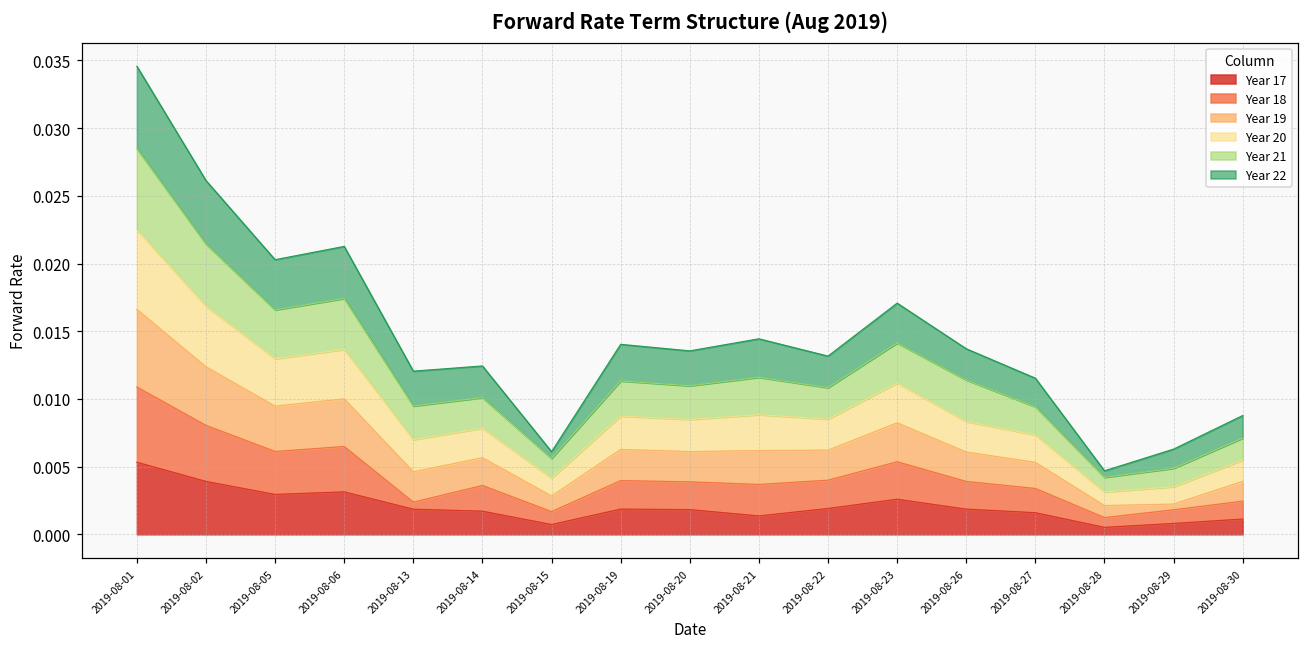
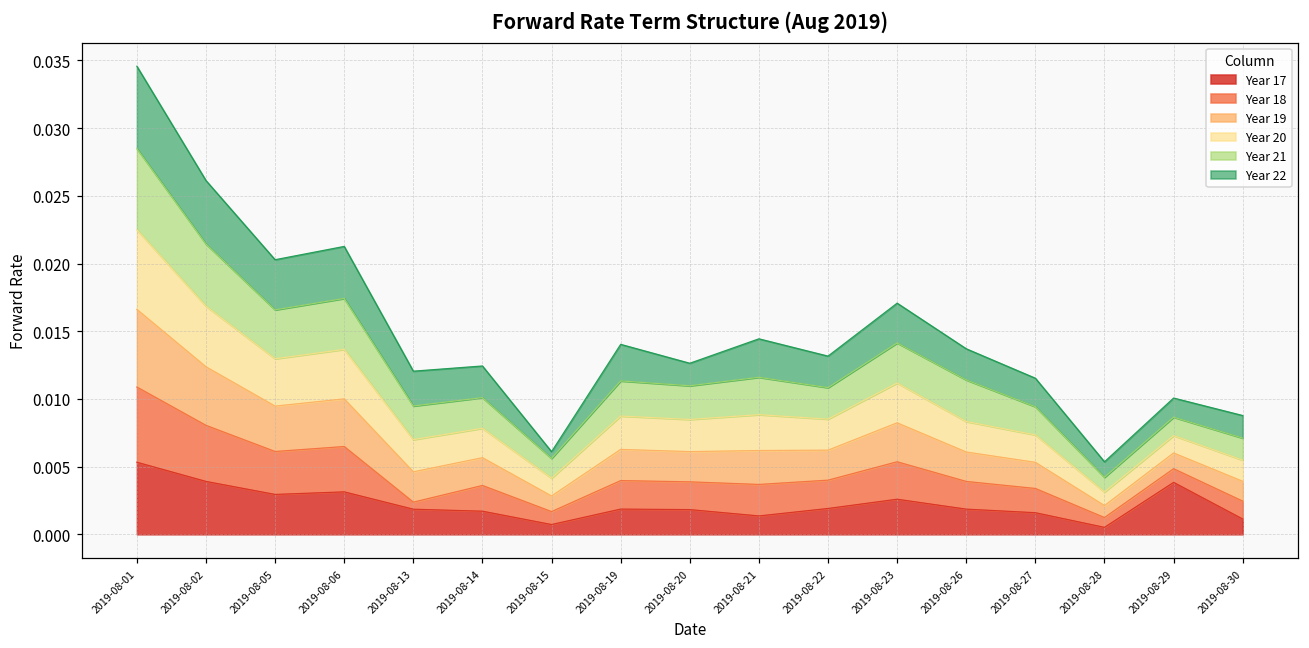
Year 22, 2019-08-20: 0.0026 -> 0.0017
Year 22, 2019-08-28: 0.0005 -> 0.0011
Year 17, 2019-08-29: 0.0008 -> 0.0038
Year 19, 2019-08-29: 0.0004 -> 0.0012
